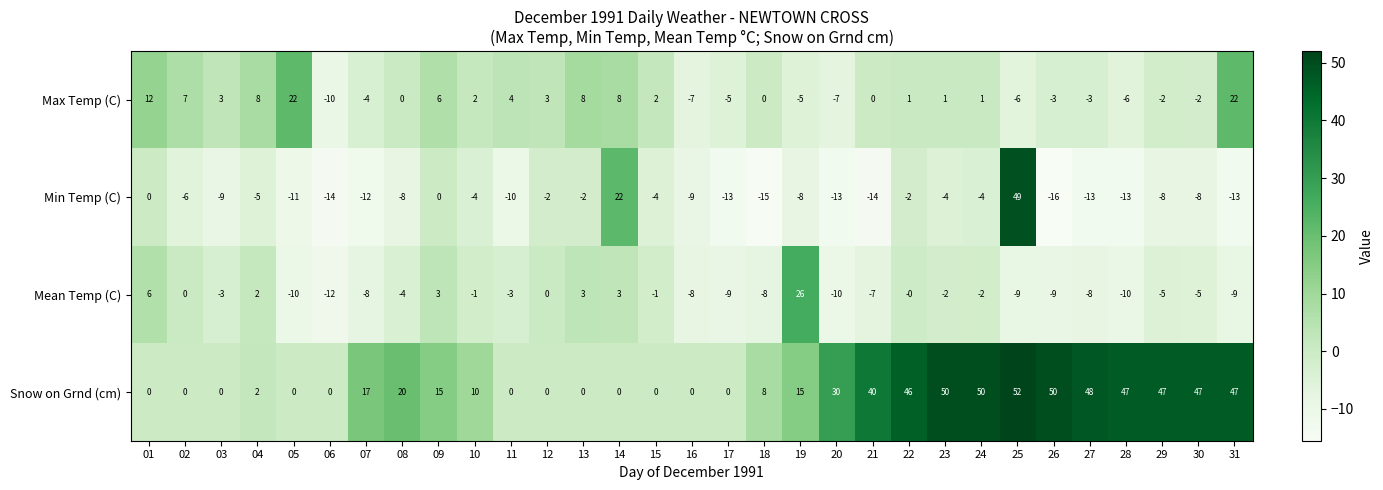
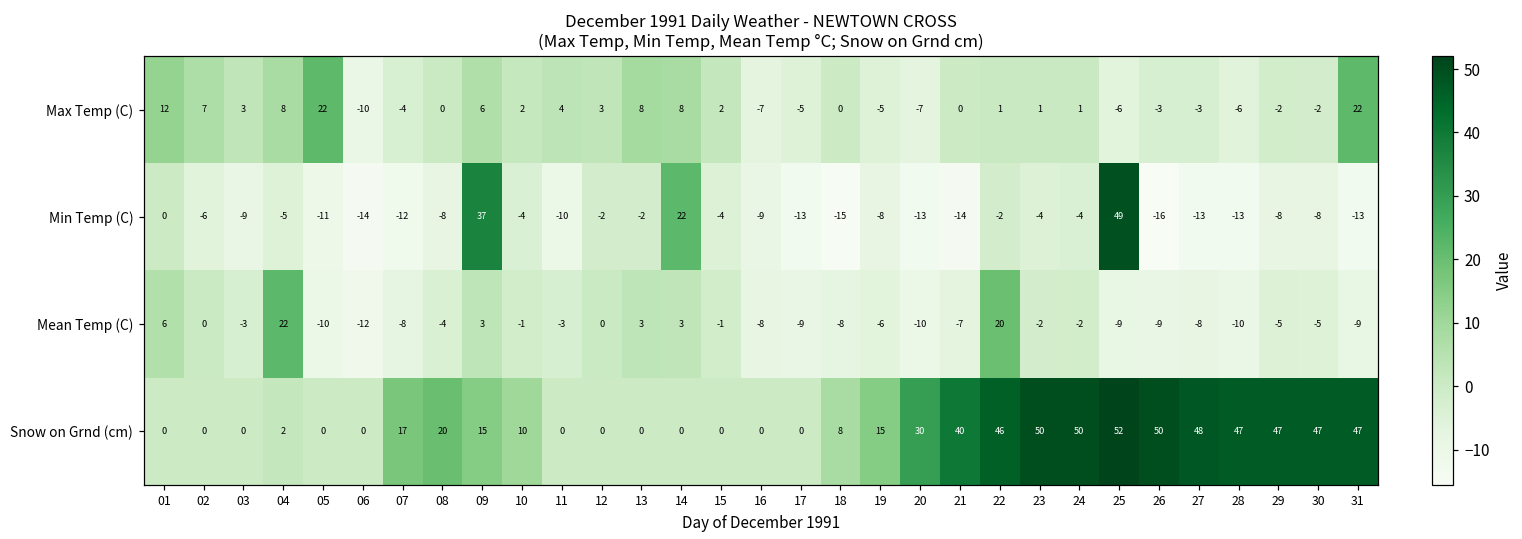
Min Temp (C), 09: 0 -> 37
Mean Temp (C), 04: 2 -> 22
Mean Temp (C), 19: 26 -> -6
Mean Temp (C), 22: -0 -> 20
